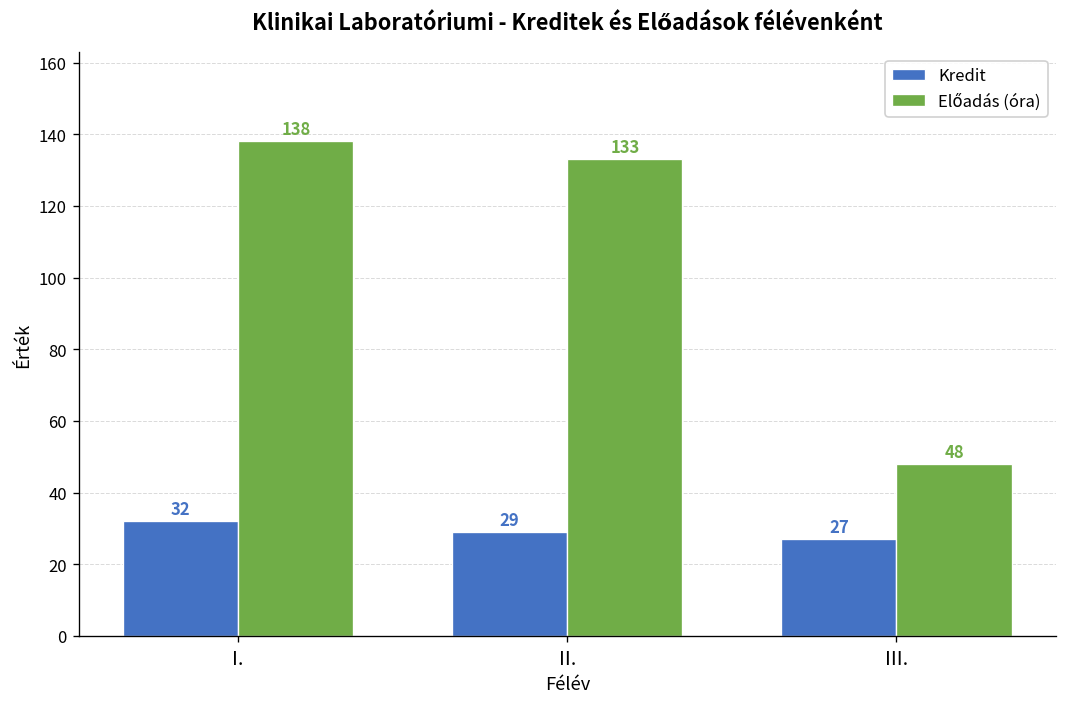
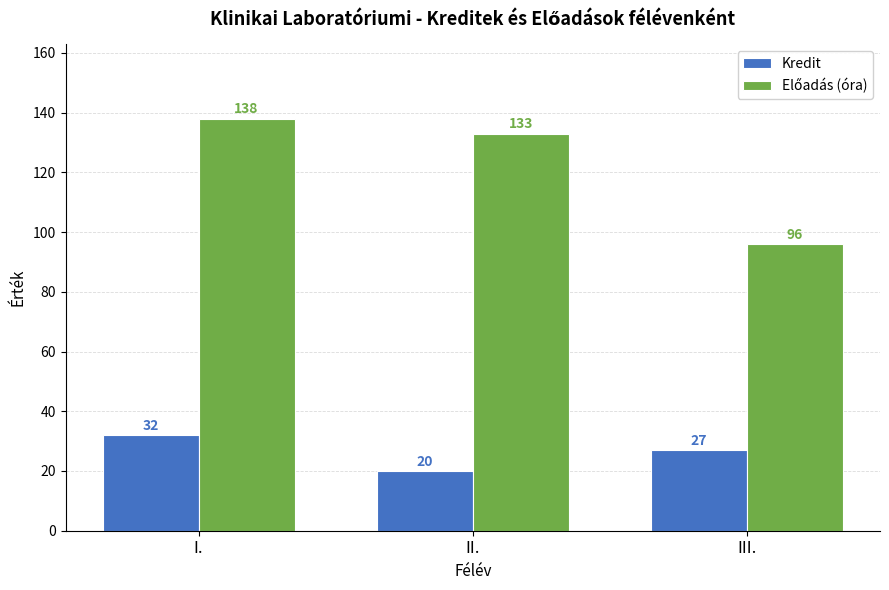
Kredit, II.: 29 -> 20
Előadás (óra), III.: 48 -> 96
